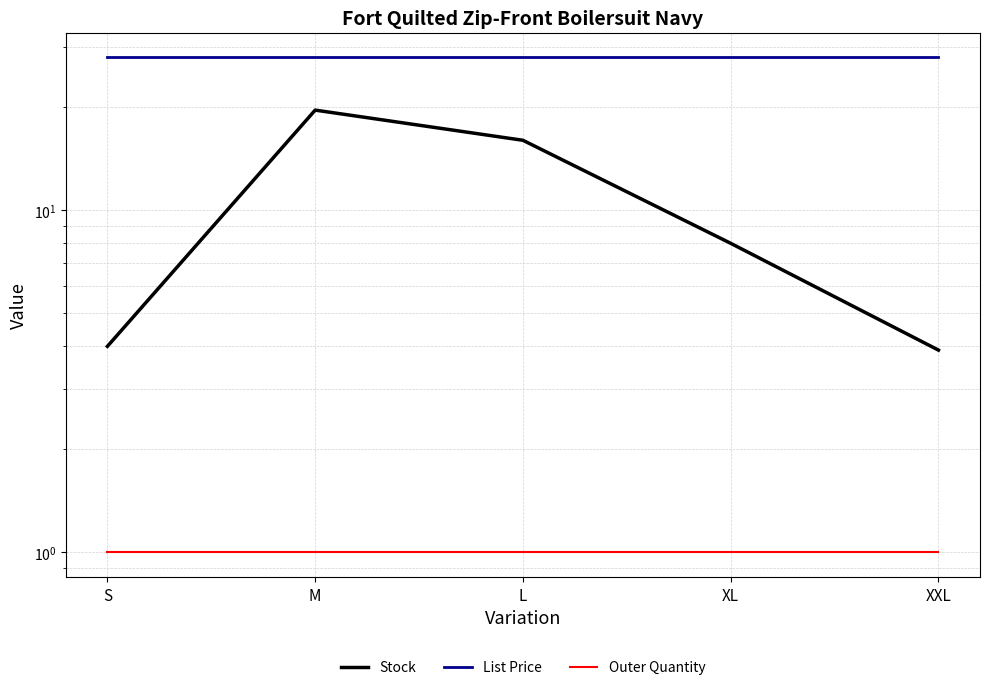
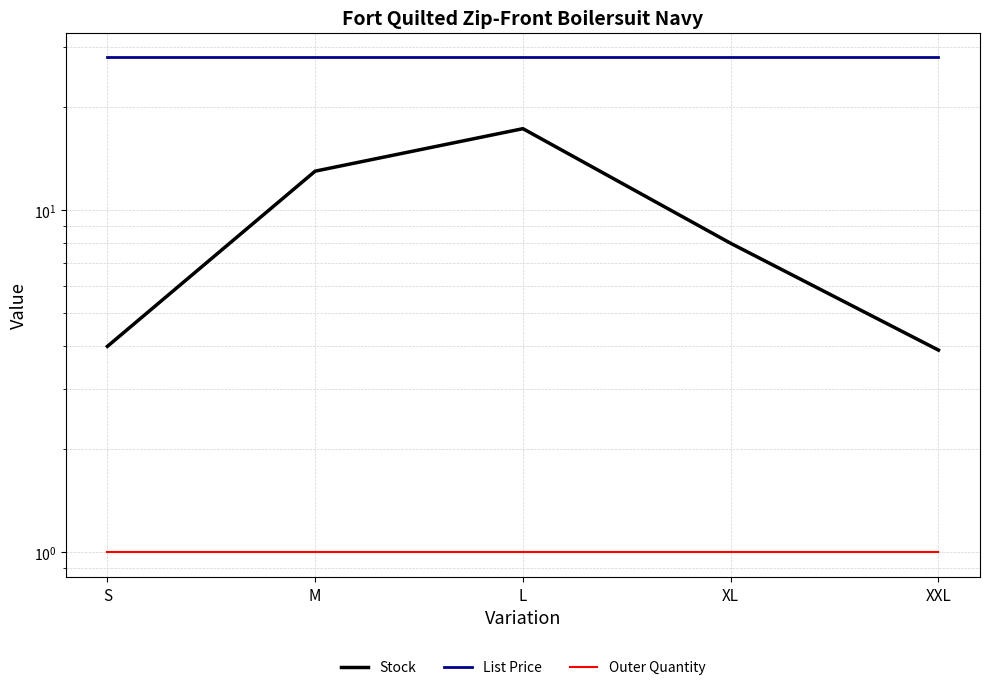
Stock, M: 20 -> 13.0
Stock, L: 16 -> 17
